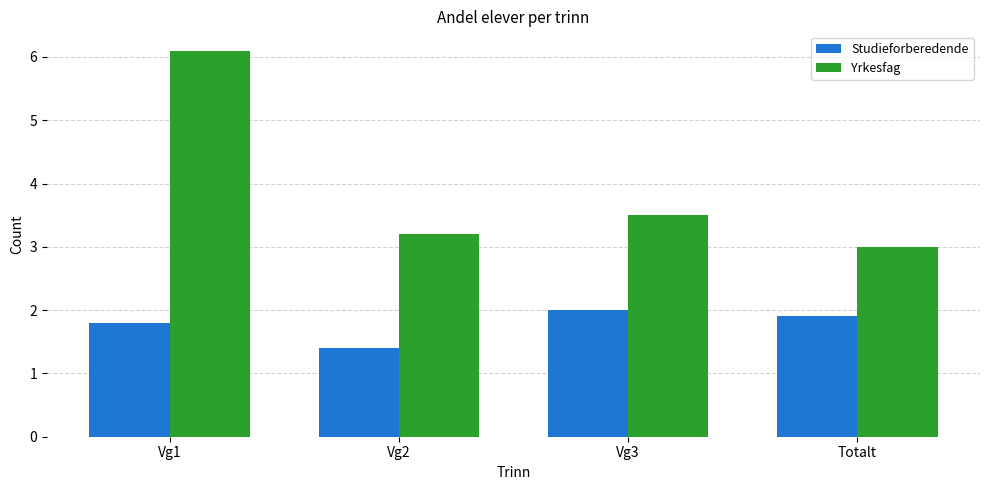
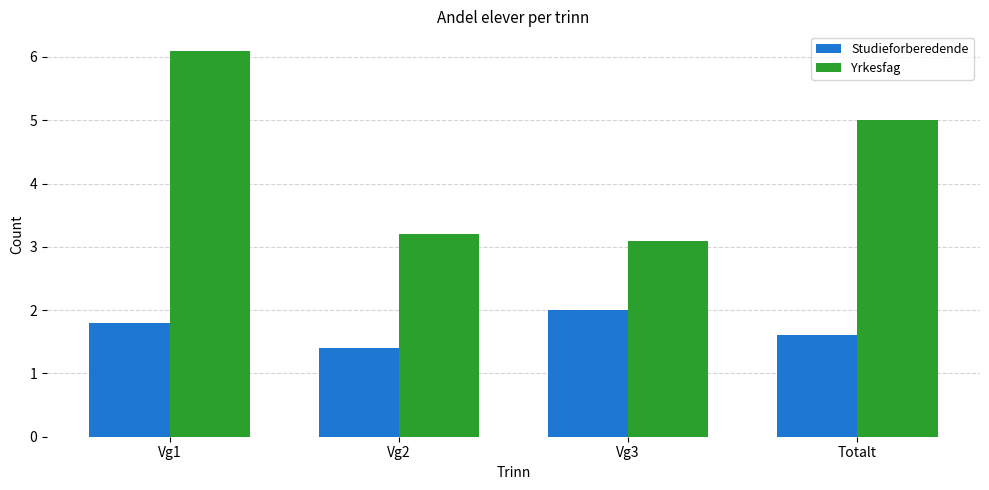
Yrkesfag, Vg3: 3.5 -> 3.1
Studieforberedende, Totalt: 1.9 -> 1.6
Yrkesfag, Totalt: 3 -> 5
